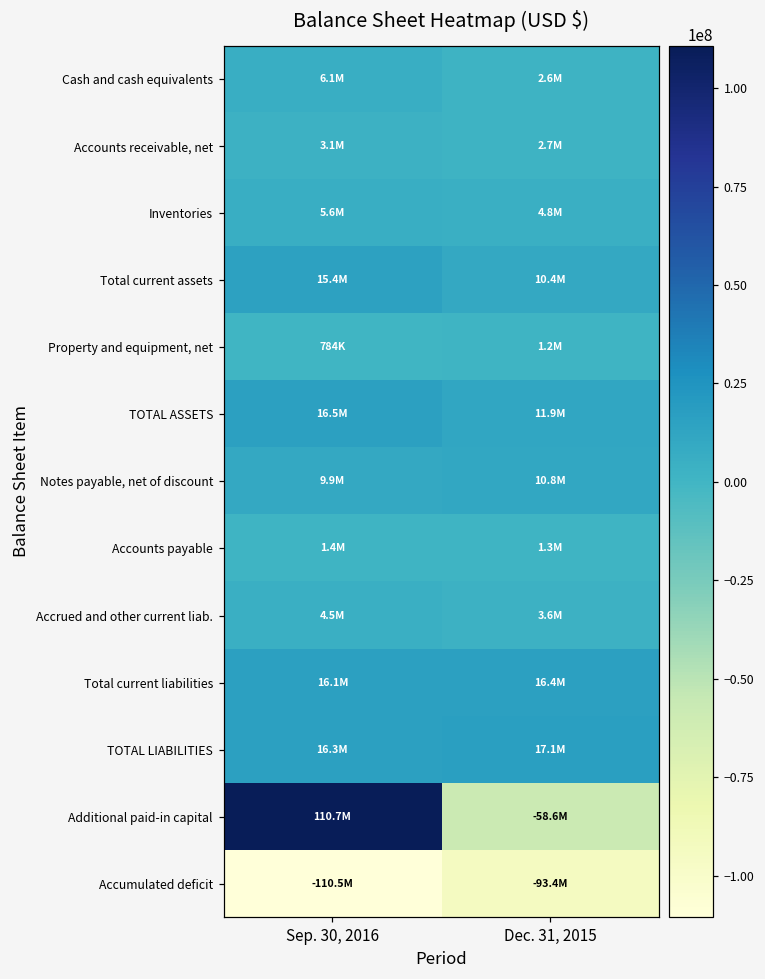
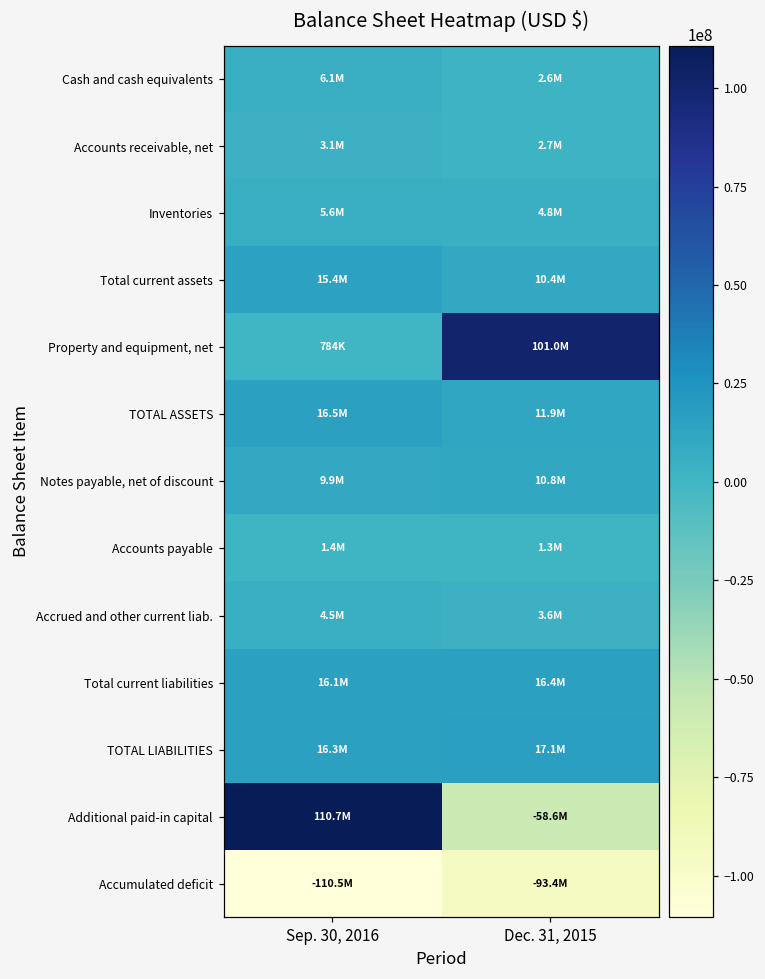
Property and equipment, net, Dec. 31, 2015: 1.2M -> 101.0M
